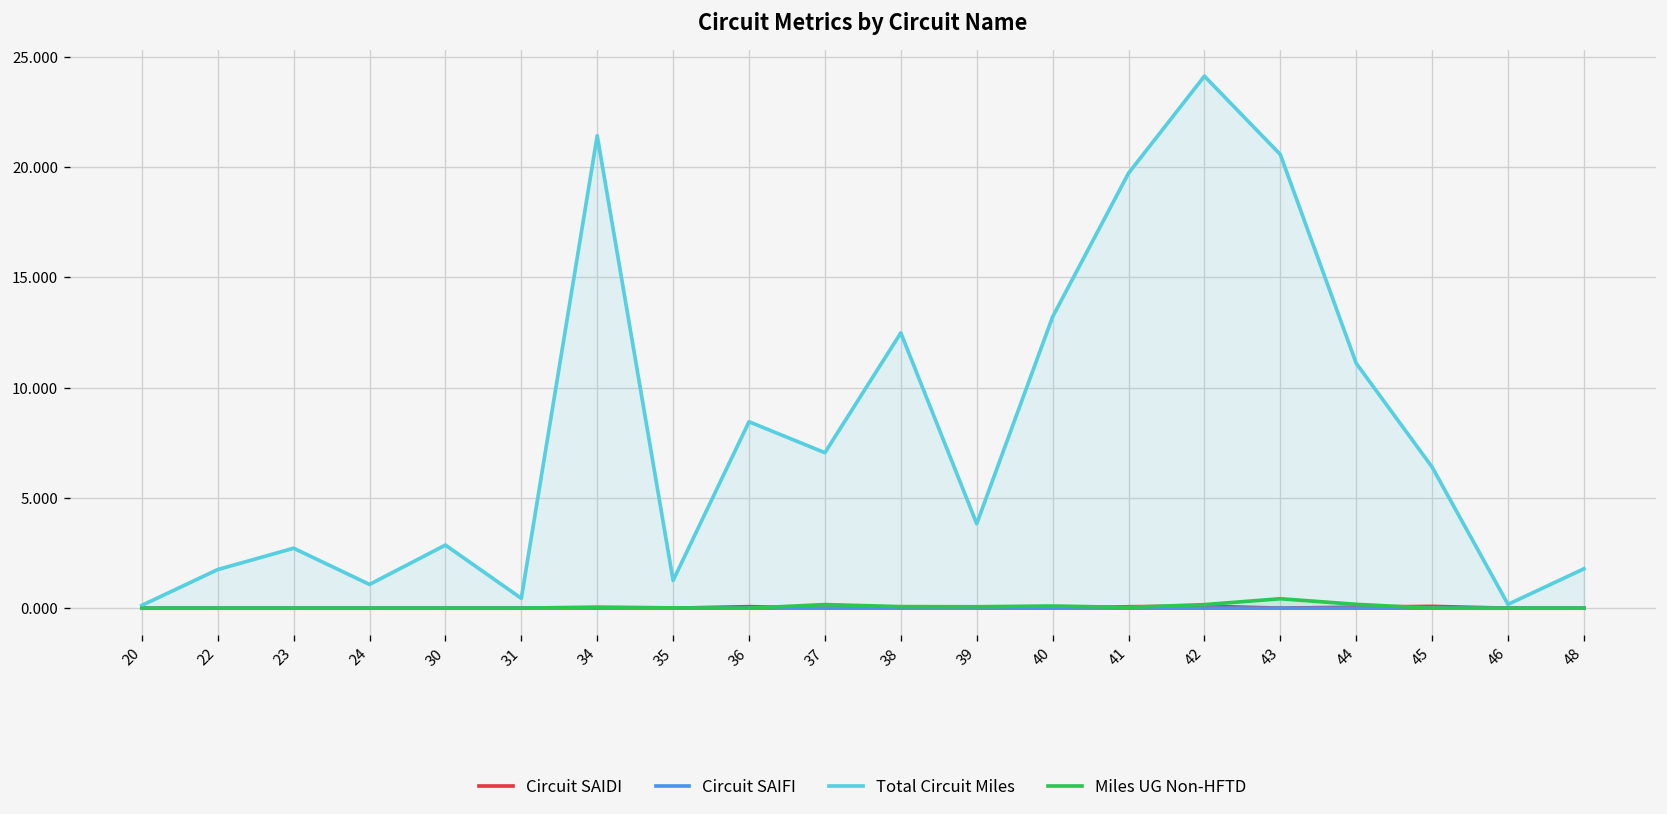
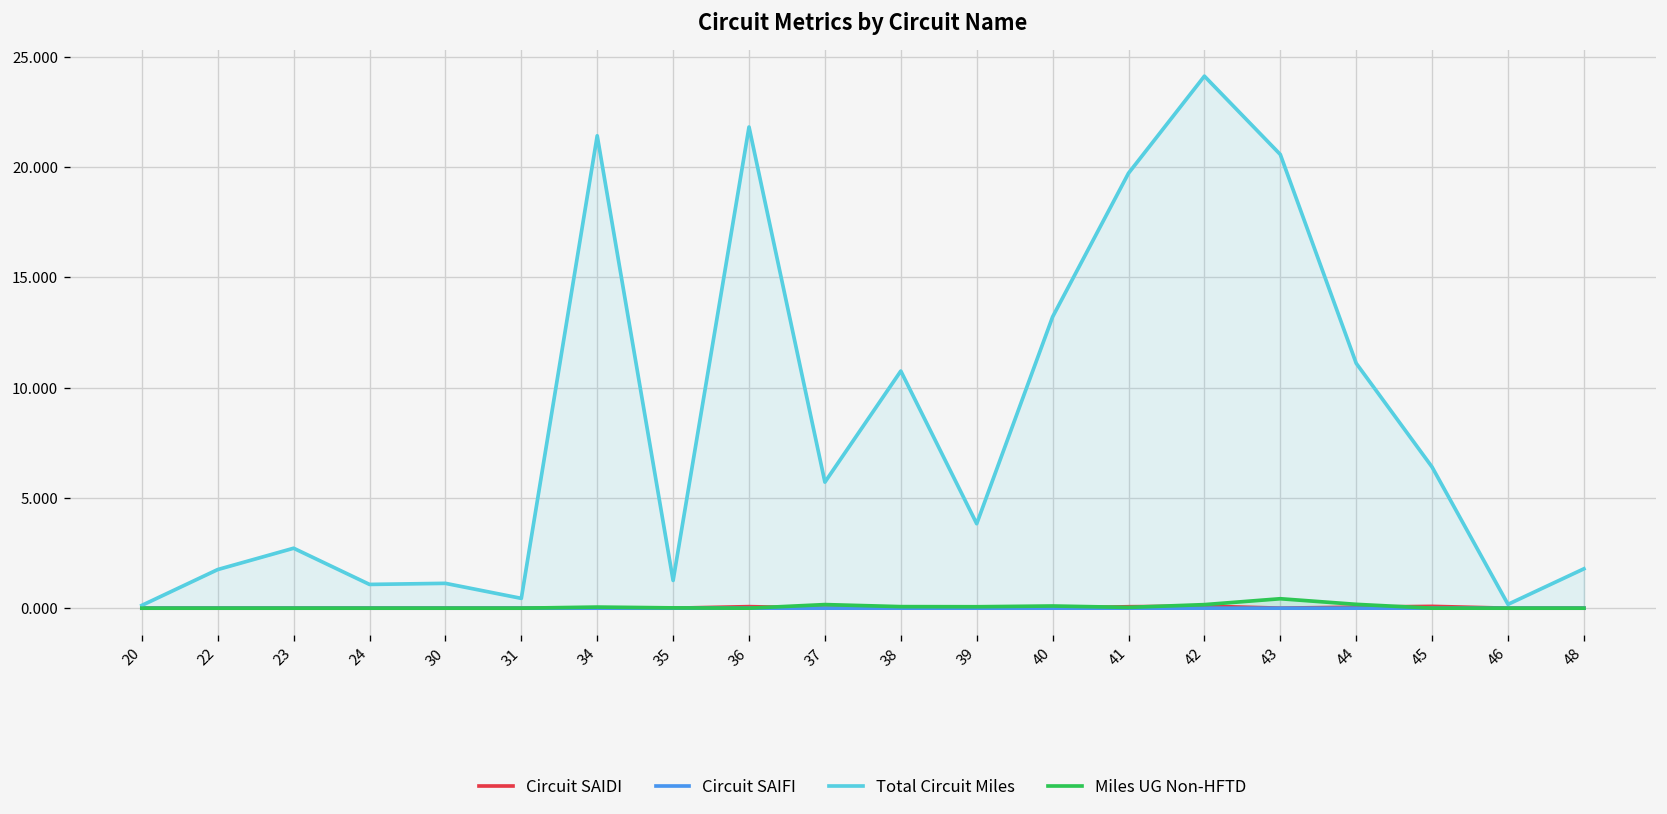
Total Circuit Miles, 30: 2.9 -> 1.1
Total Circuit Miles, 36: 8.5 -> 21.8
Total Circuit Miles, 37: 7.0 -> 5.7
Total Circuit Miles, 38: 12.5 -> 10.8
